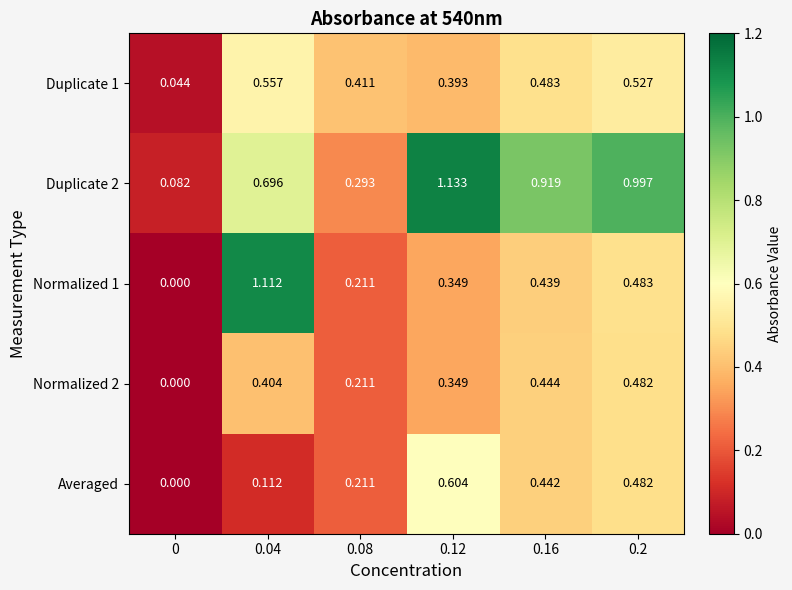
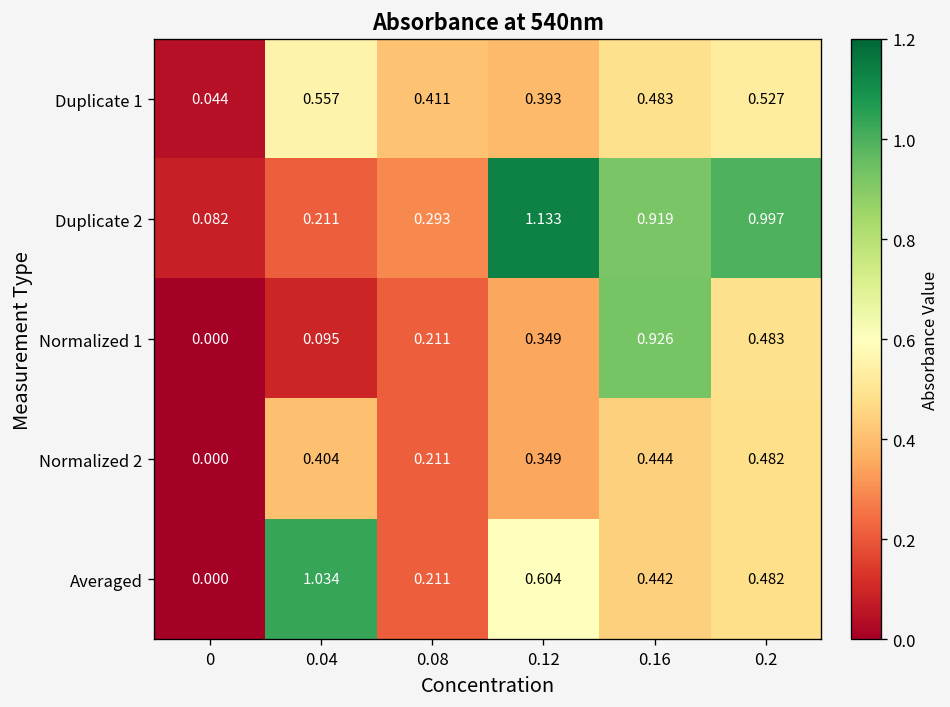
Duplicate 2, 0.04: 0.696 -> 0.211
Normalized 1, 0.04: 1.112 -> 0.095
Normalized 1, 0.16: 0.439 -> 0.926
Averaged, 0.04: 0.112 -> 1.034
